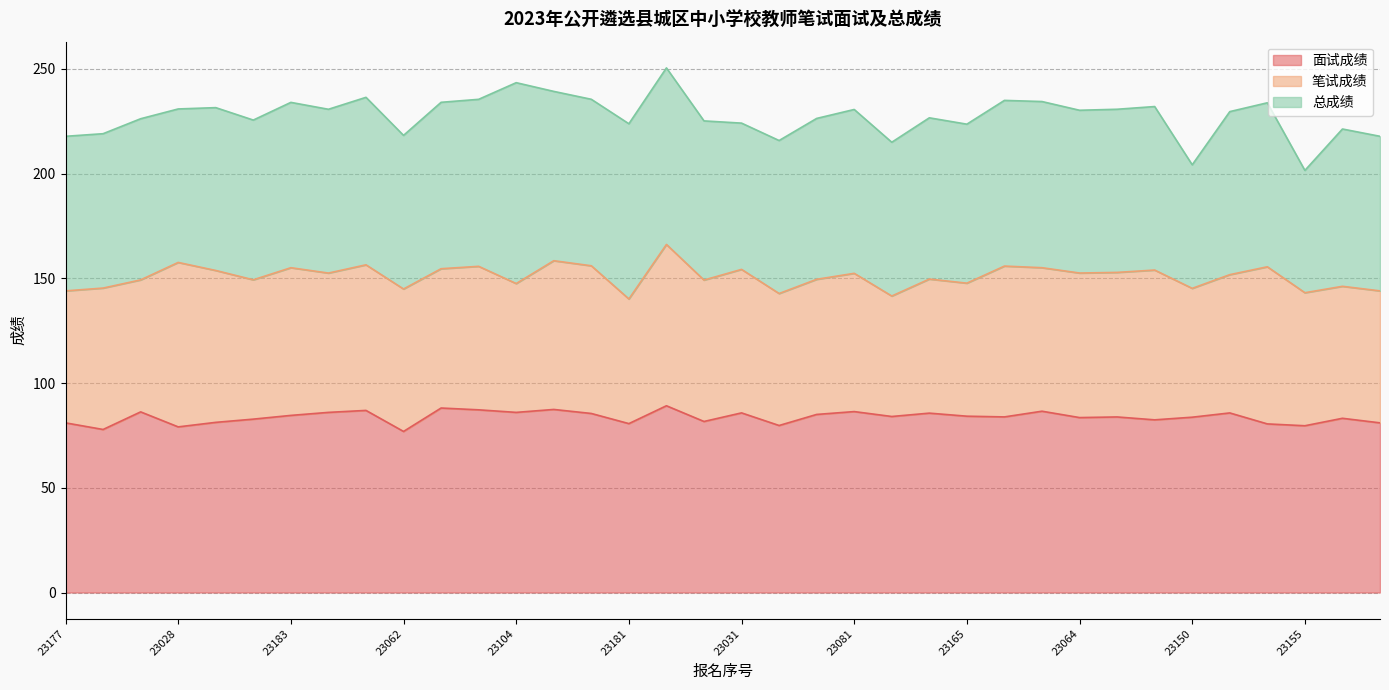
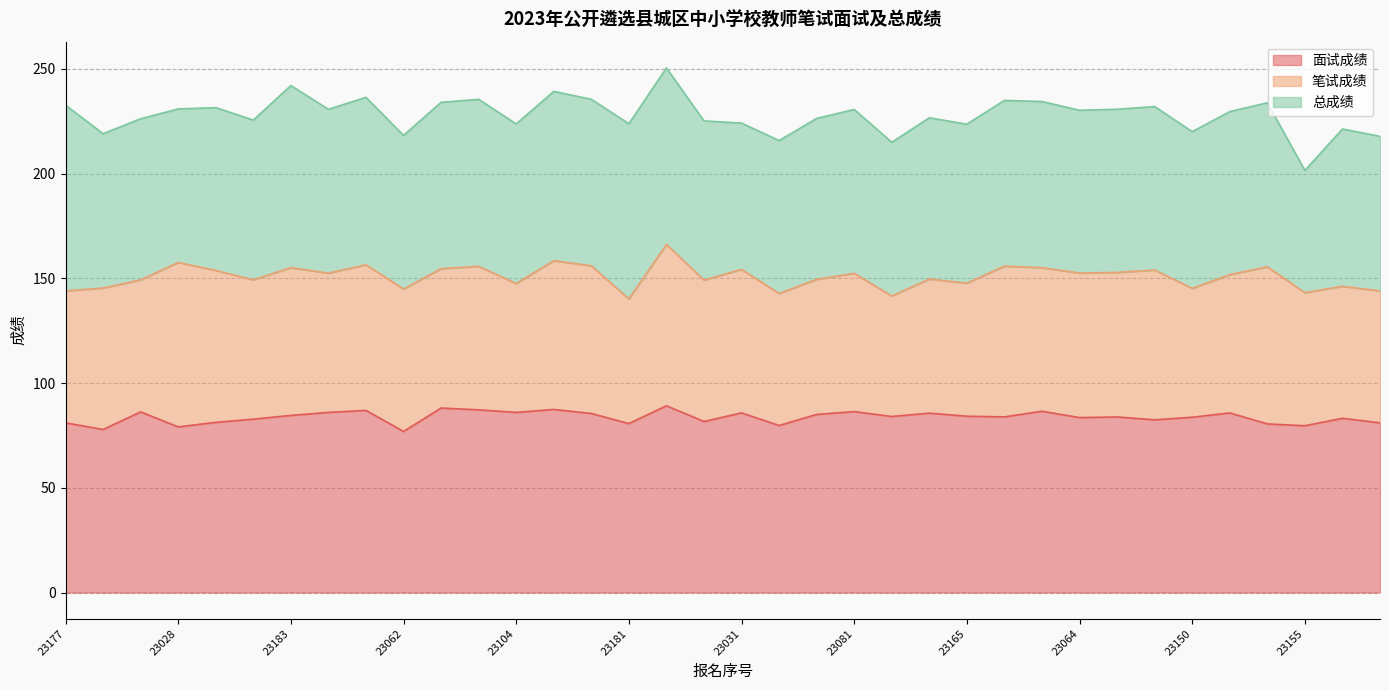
总成绩, 23177: 74 -> 89
总成绩, 23183: 79 -> 87
总成绩, 23104: 96 -> 76
总成绩, 23150: 59 -> 75
